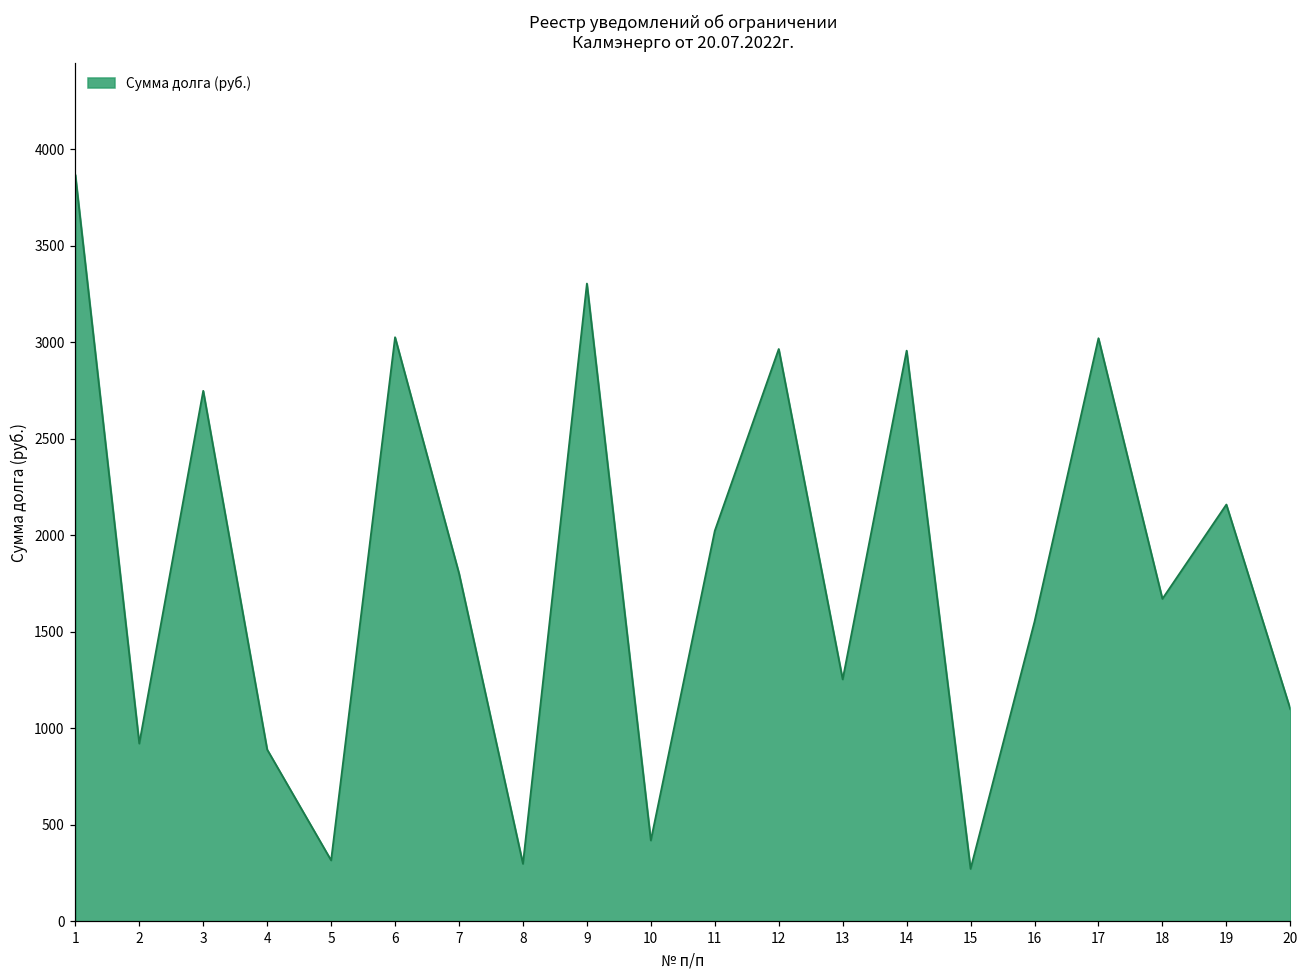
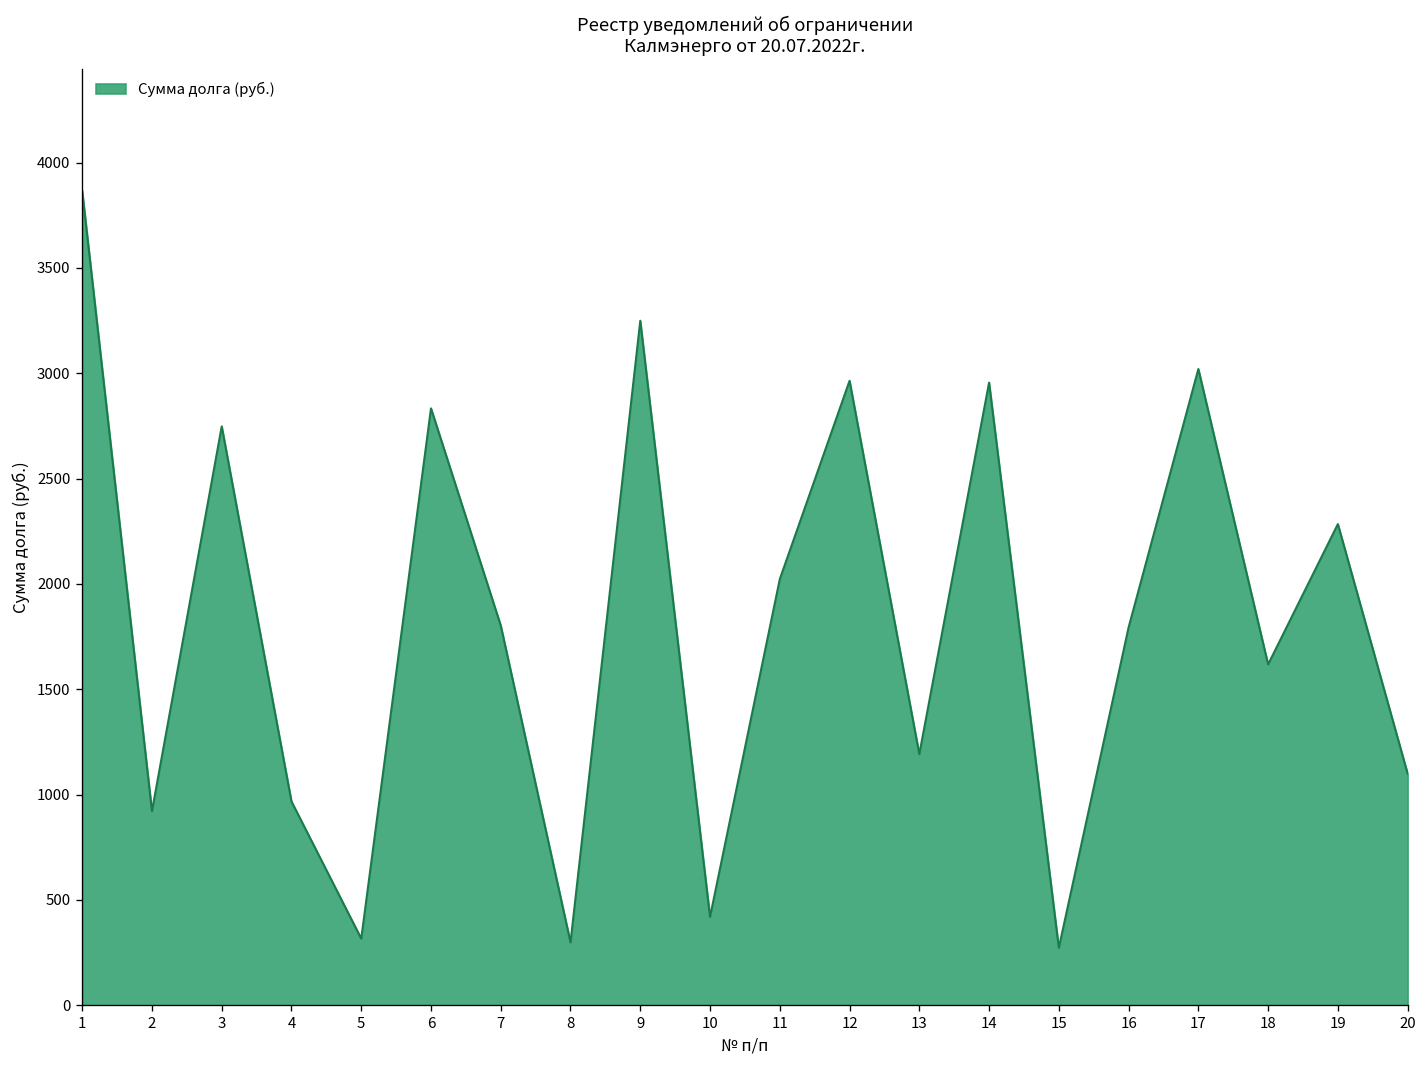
4: 890 -> 970
6: 3030 -> 2830
9: 3300 -> 3250
13: 1250 -> 1190
16: 1550 -> 1790
18: 1670 -> 1620
19: 2160 -> 2280
